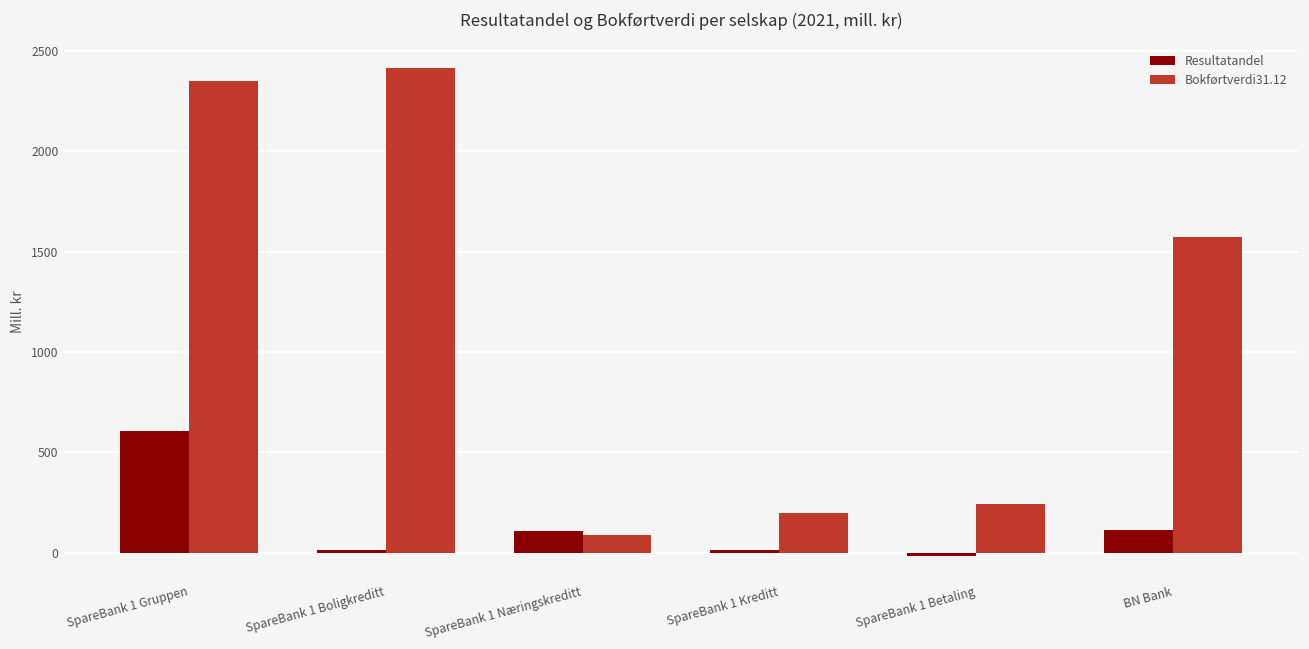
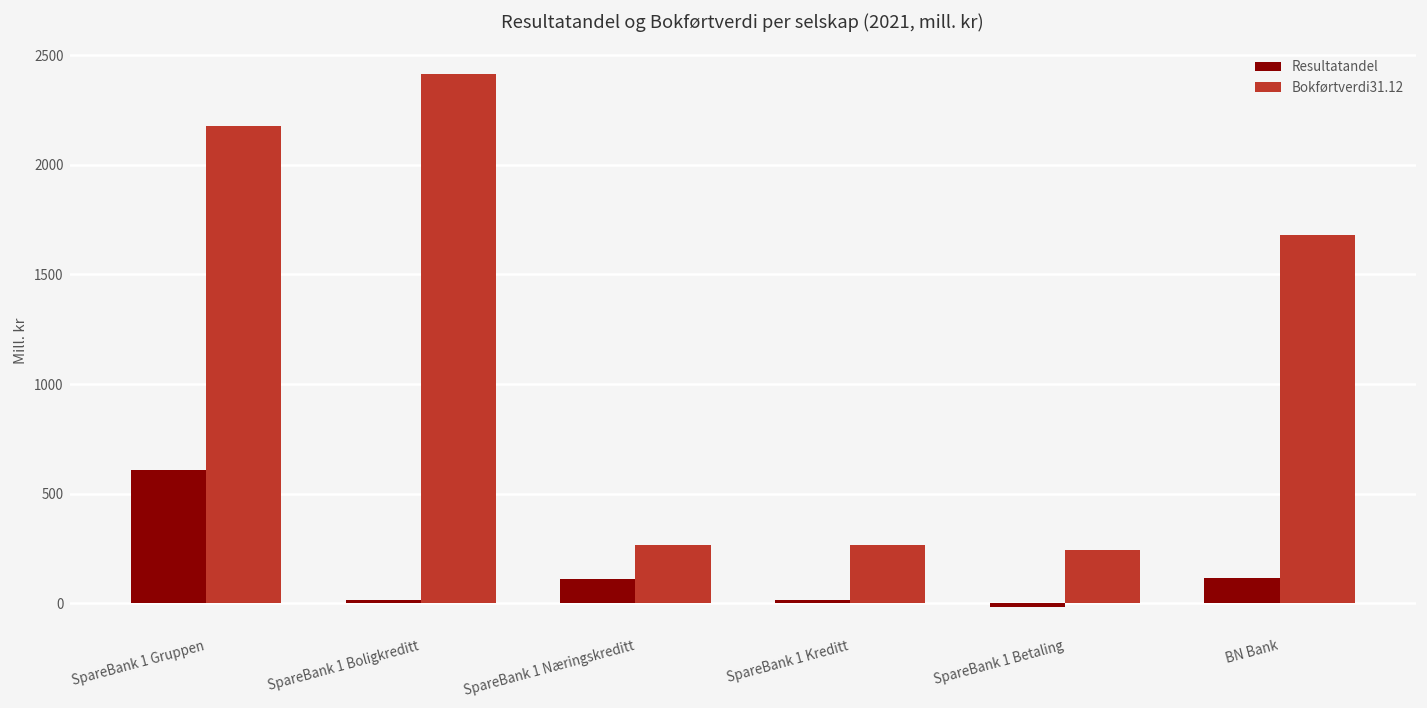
Bokførtverdi31.12, SpareBank 1 Gruppen: 2350 -> 2180
Bokførtverdi31.12, SpareBank 1 Næringskreditt: 90 -> 270
Bokførtverdi31.12, SpareBank 1 Kreditt: 200 -> 260
Bokførtverdi31.12, BN Bank: 1570 -> 1680
